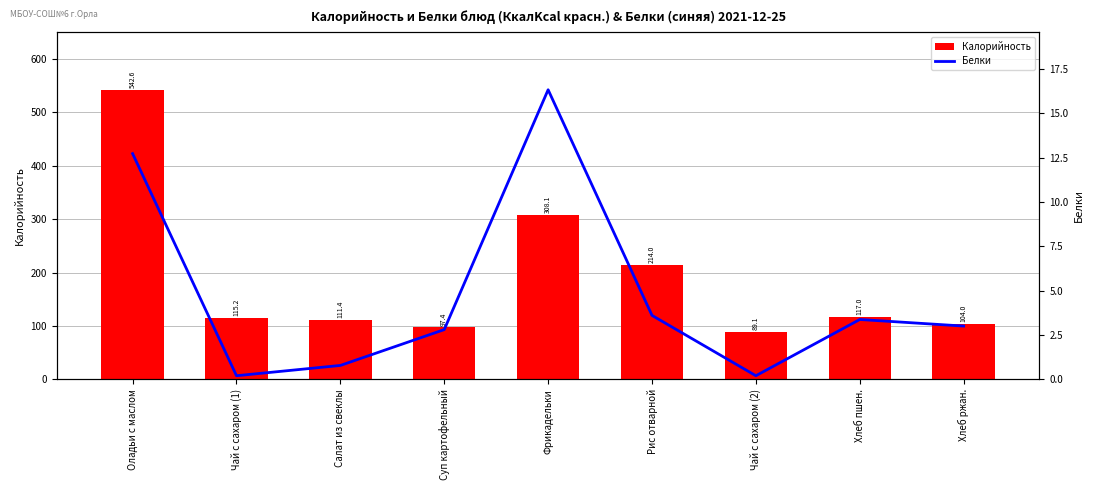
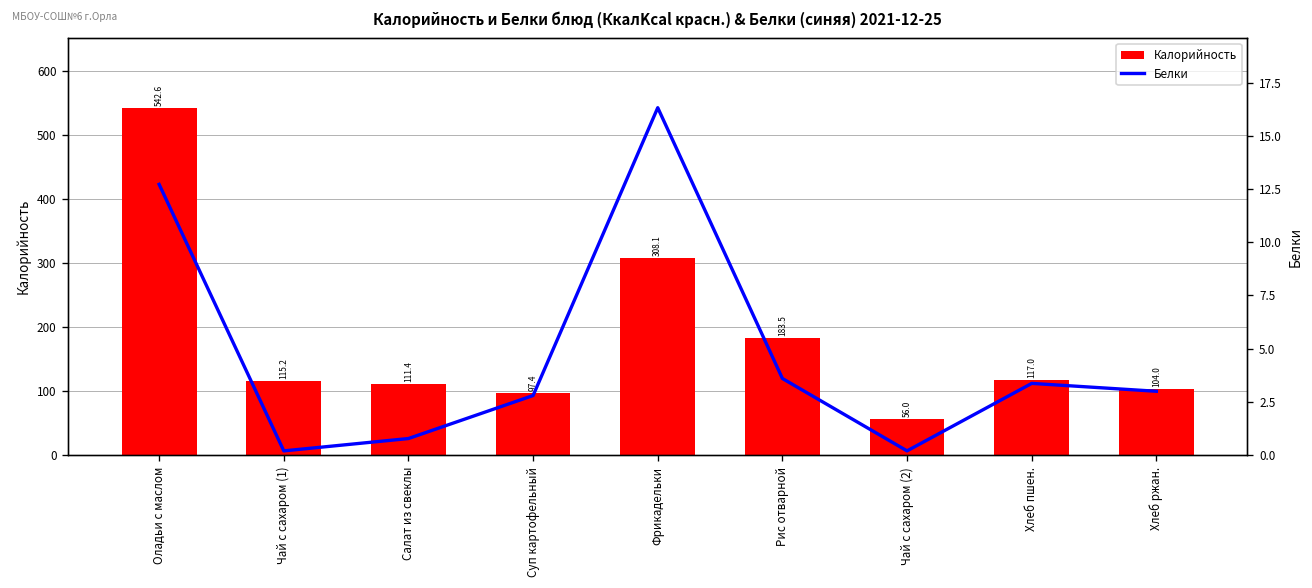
Калорийность, Рис отварной: 214.0 -> 183.5
Калорийность, Чай с сахаром (2): 89.1 -> 56.0
